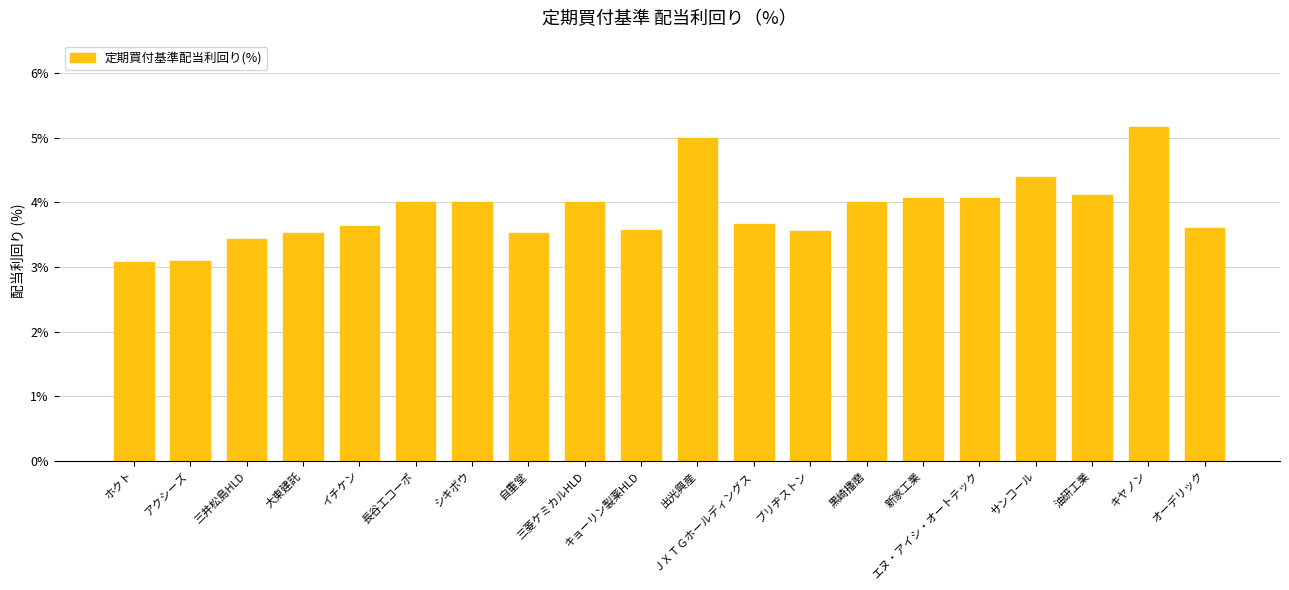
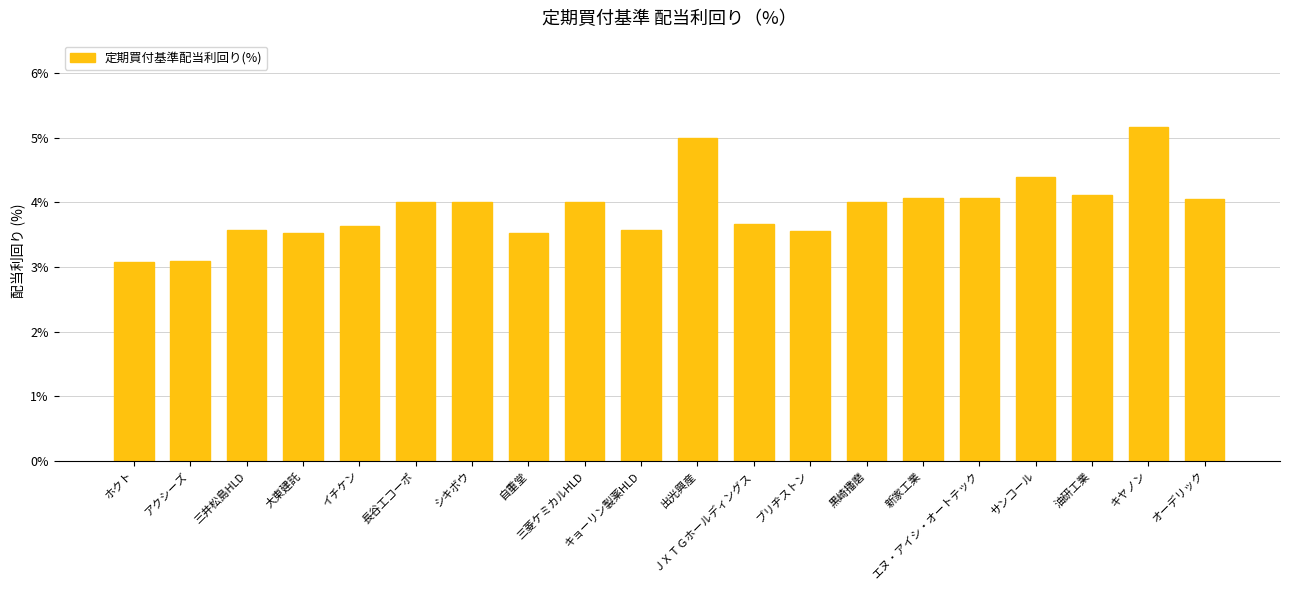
三井松島HLD: 3.4% -> 3.6%
オーデリック: 3.6% -> 4.0%
